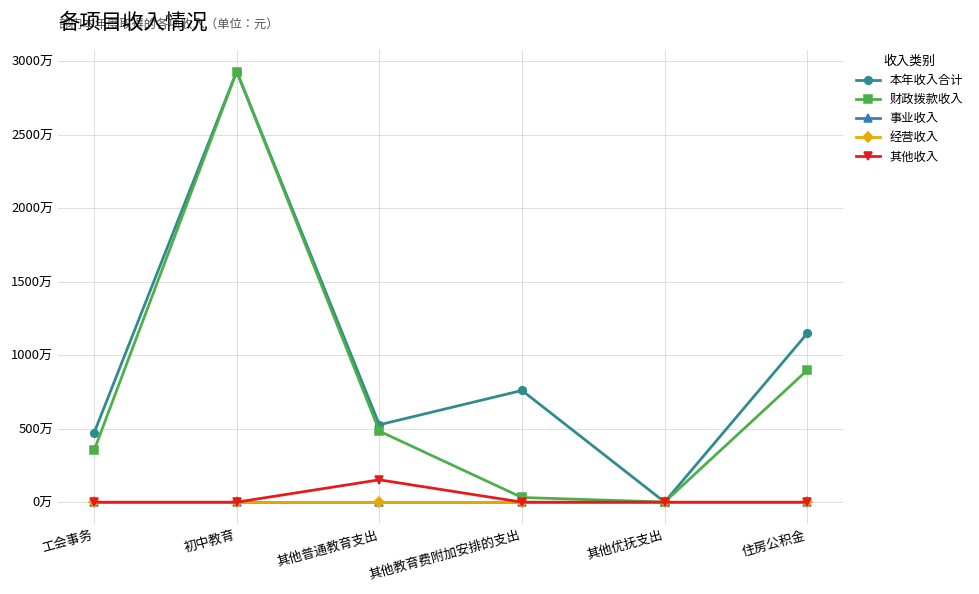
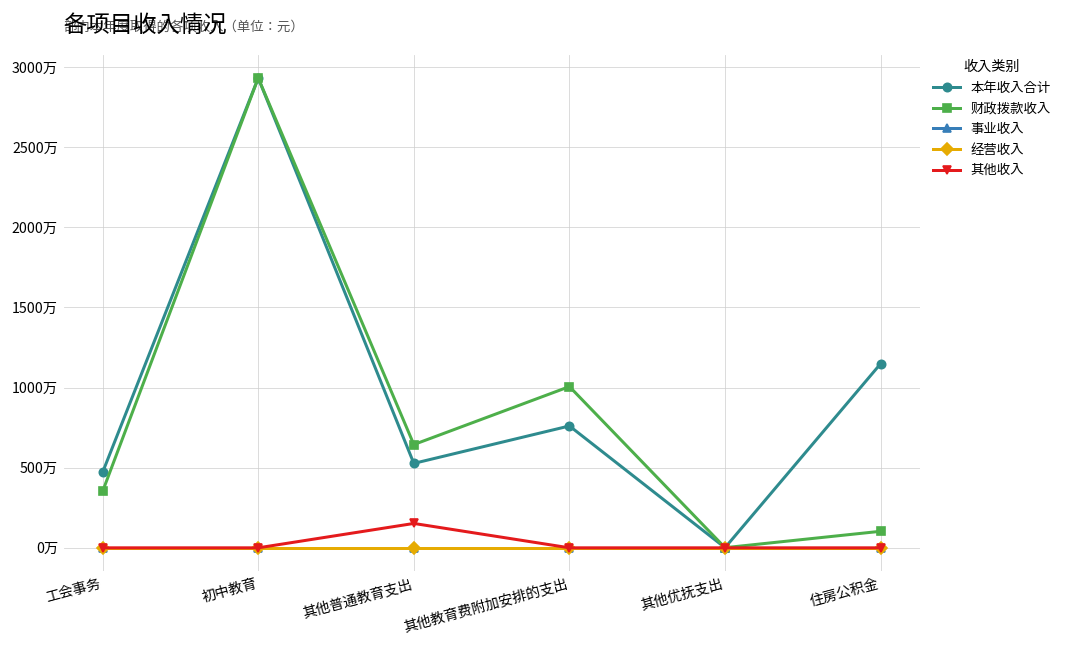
财政拨款收入, 其他普通教育支出: 480万 -> 640万
财政拨款收入, 其他教育费附加安排的支出: 30万 -> 1010万
财政拨款收入, 住房公积金: 900万 -> 100万
